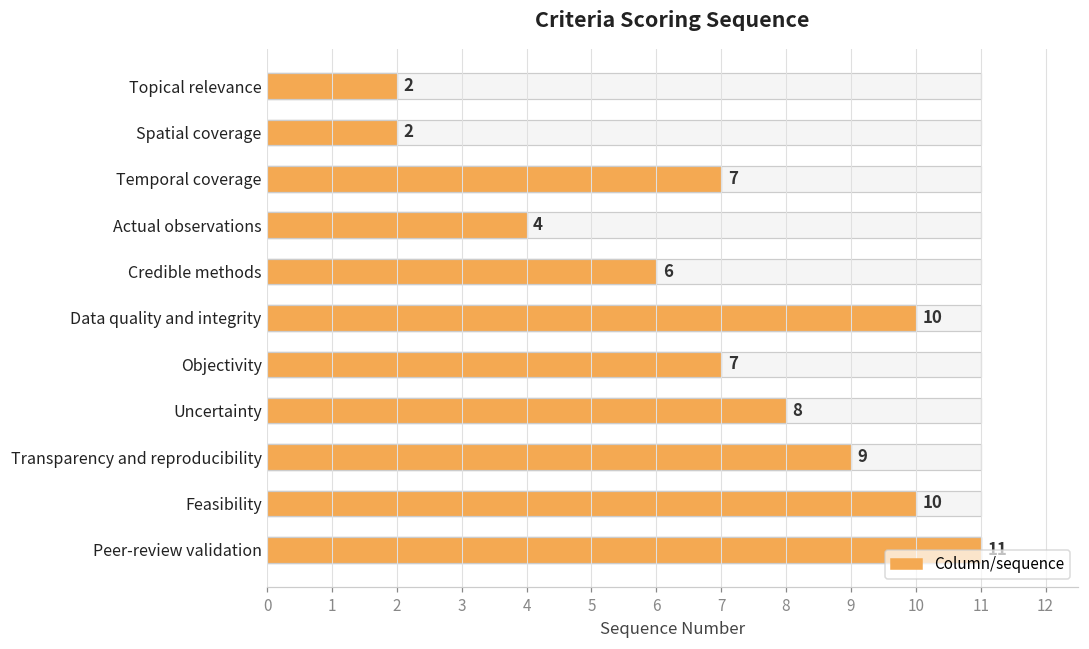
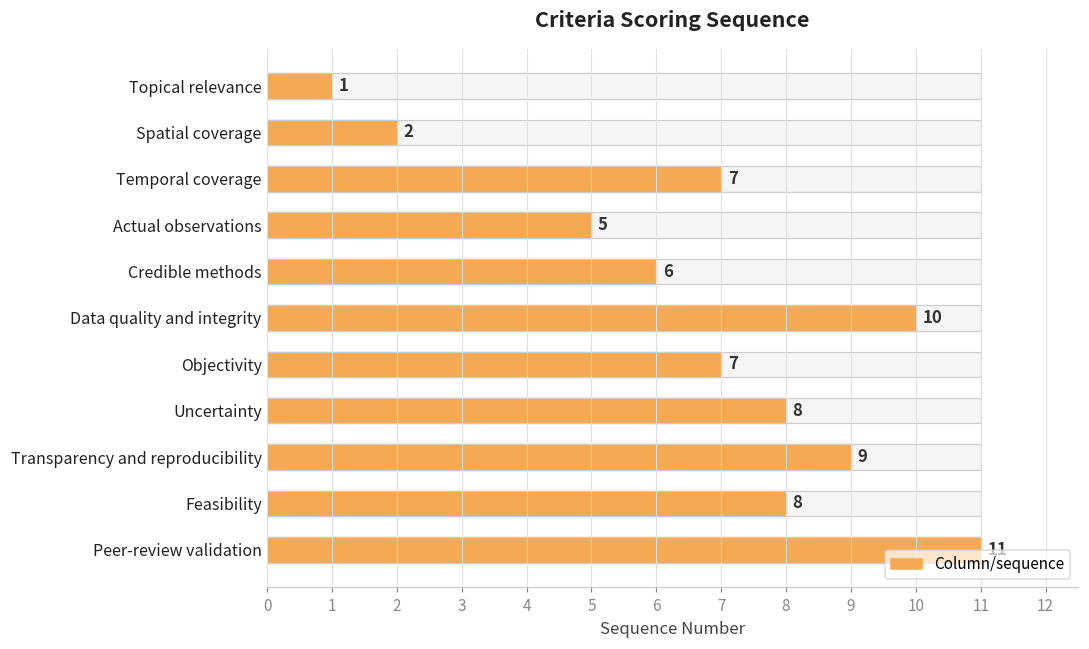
Column/sequence, Topical relevance: 2 -> 1
Column/sequence, Actual observations: 4 -> 5
Column/sequence, Feasibility: 10 -> 8
